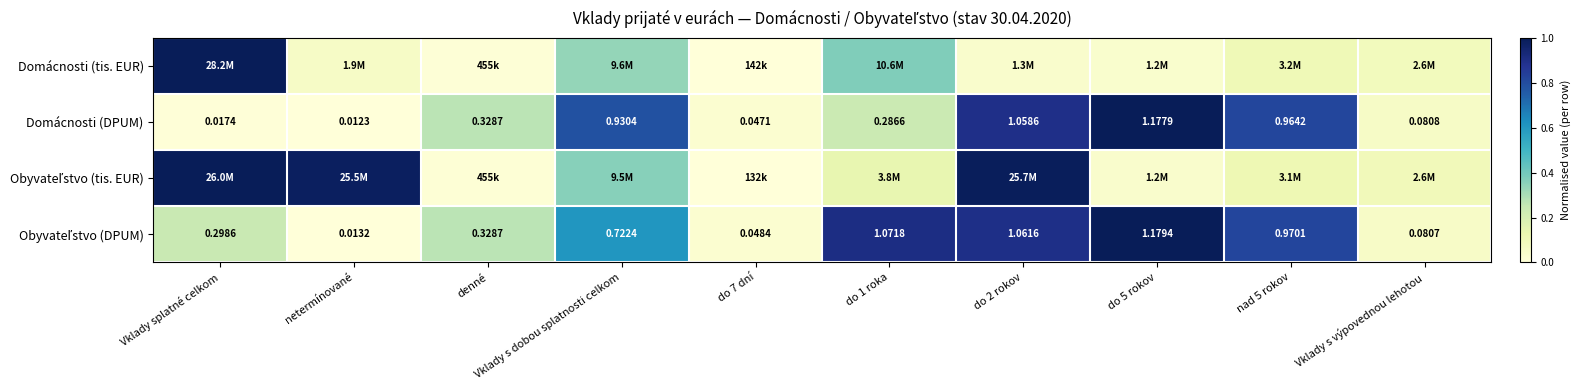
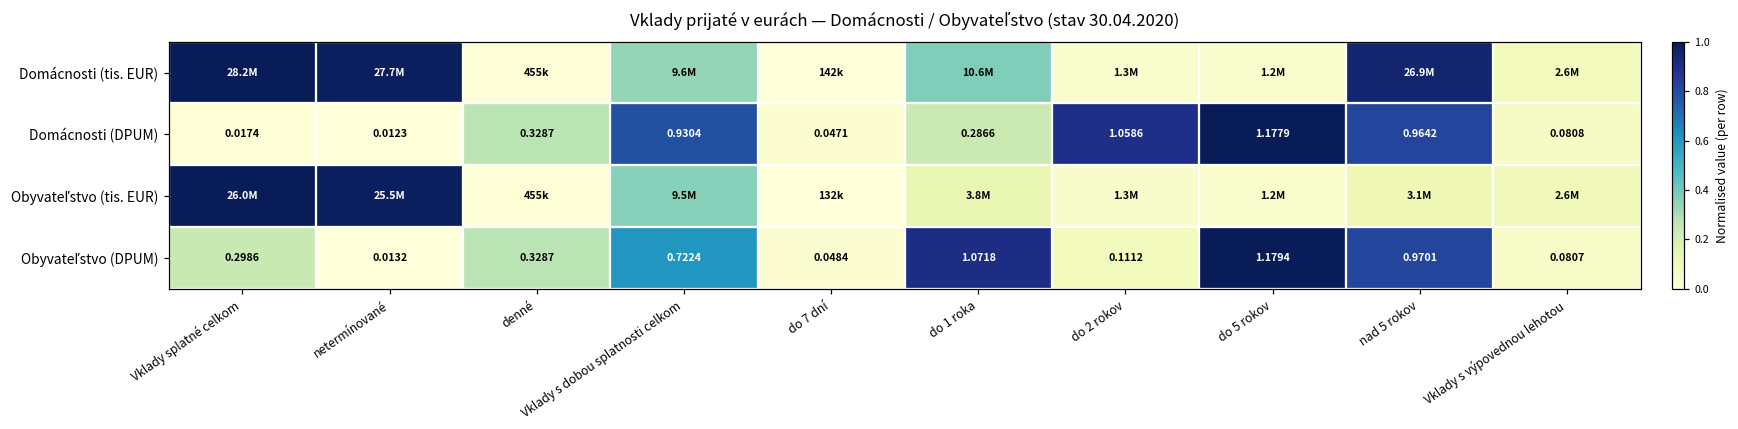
Domácnosti (tis. EUR), netermínované: 1.9M -> 27.7M
Domácnosti (tis. EUR), nad 5 rokov: 3.2M -> 26.9M
Obyvateľstvo (tis. EUR), do 2 rokov: 25.7M -> 1.3M
Obyvateľstvo (DPUM), do 2 rokov: 1.0616 -> 0.1112
